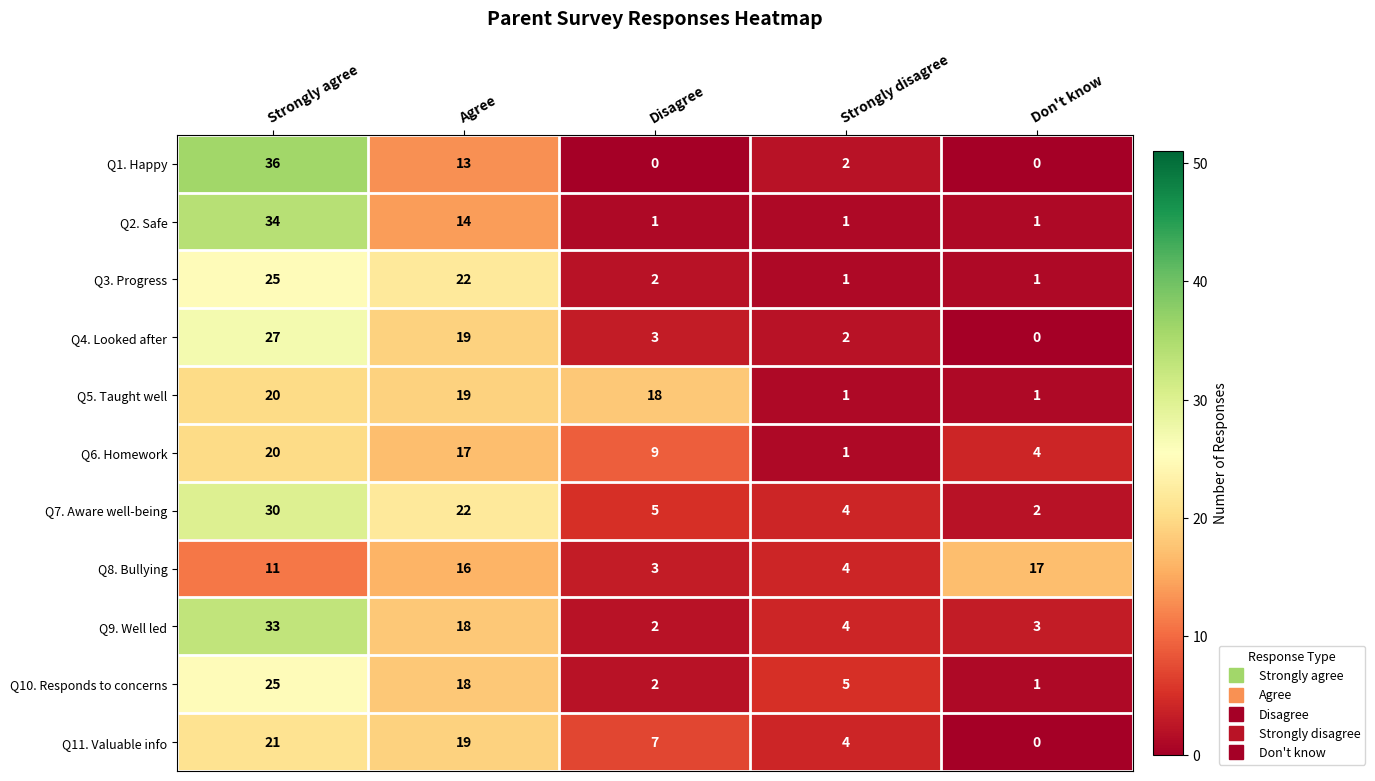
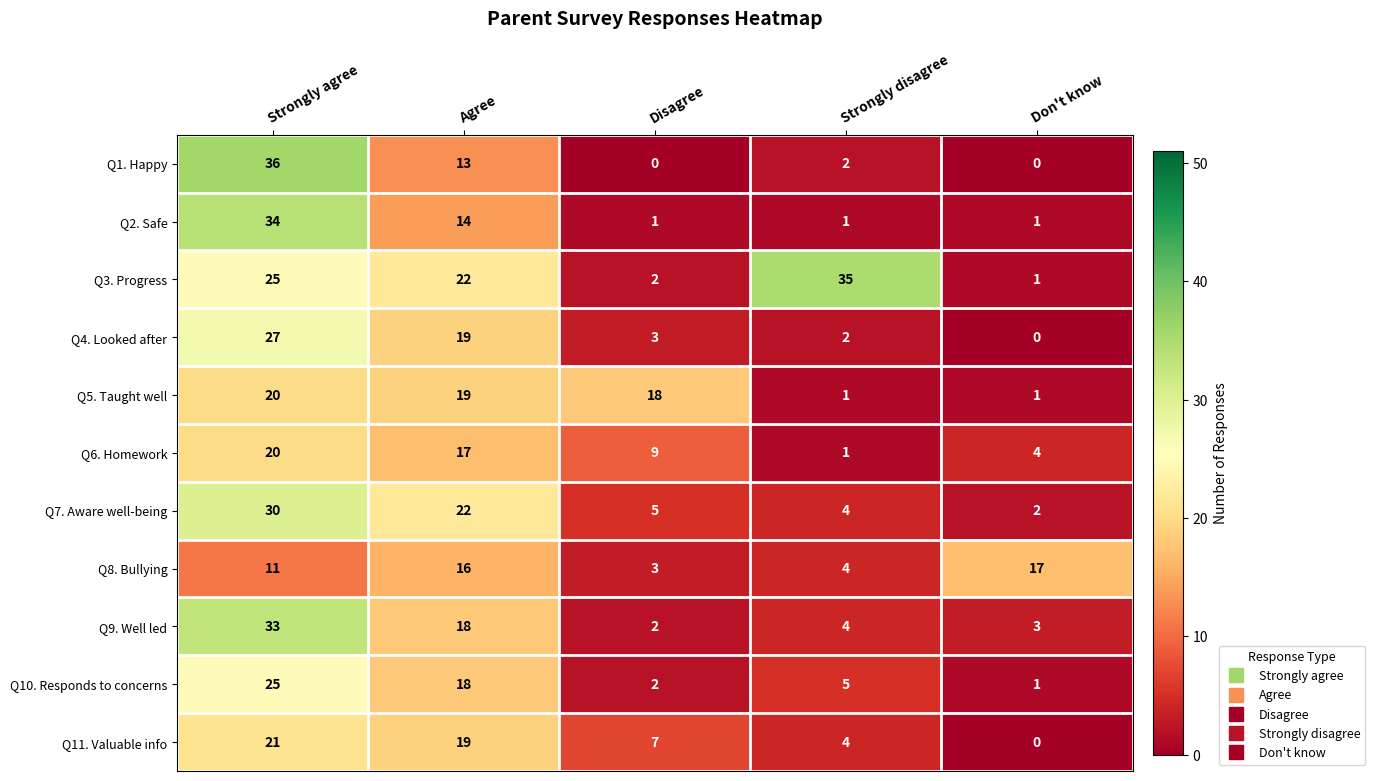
Q3. Progress, Strongly disagree: 1 -> 35
